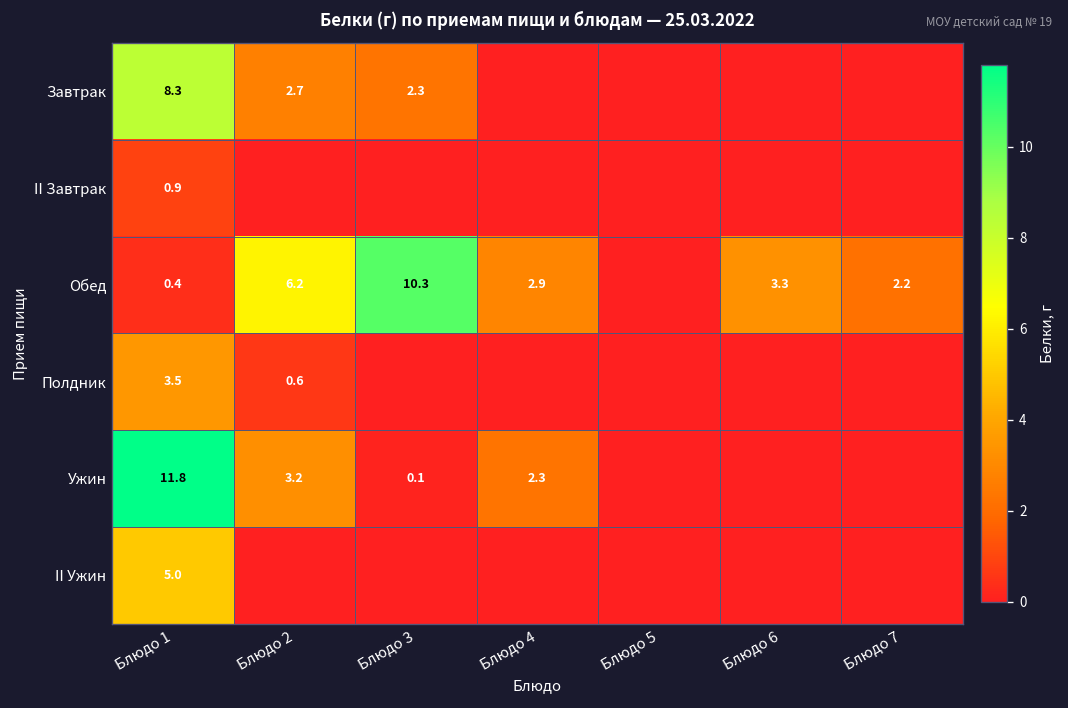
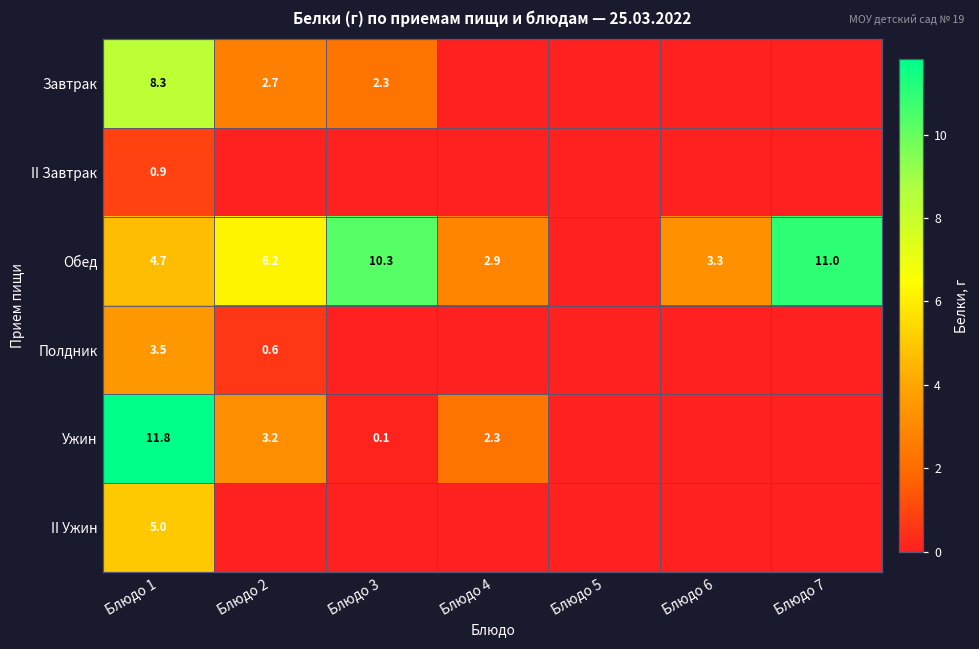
Обед, Блюдо 1: 0.4 -> 4.7
Обед, Блюдо 7: 2.2 -> 11.0
